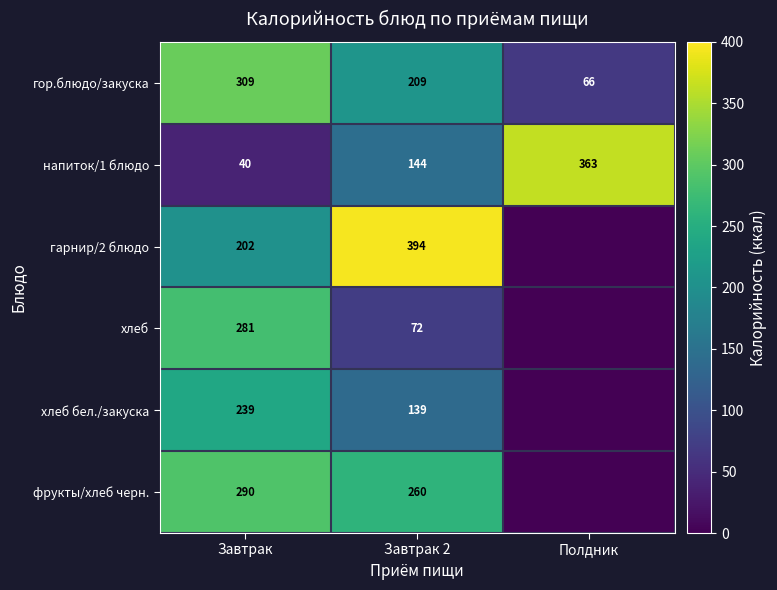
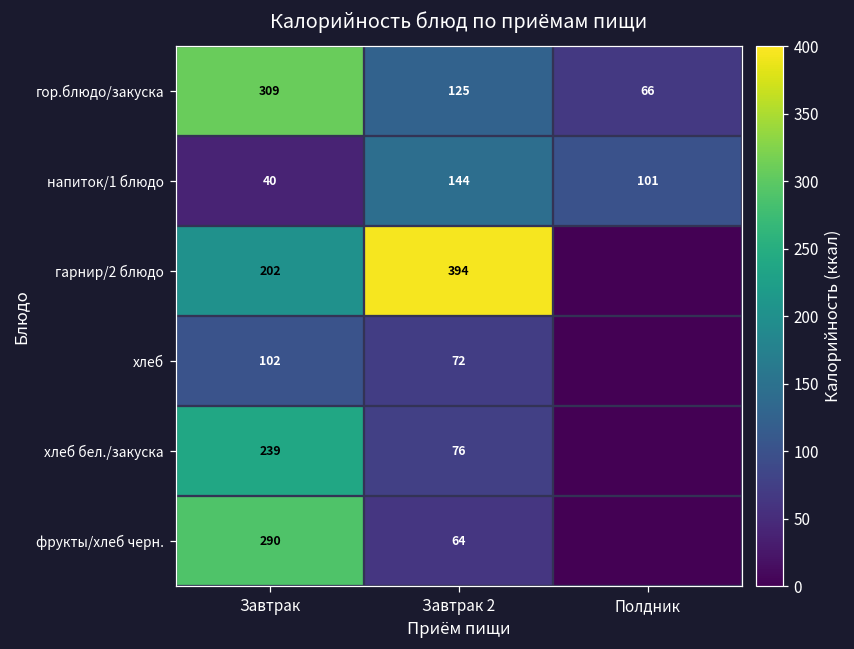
гор.блюдо/закуска, Завтрак 2: 209 -> 125
напиток/1 блюдо, Полдник: 363 -> 101
хлеб, Завтрак: 281 -> 102
хлеб бел./закуска, Завтрак 2: 139 -> 76
фрукты/хлеб черн., Завтрак 2: 260 -> 64
